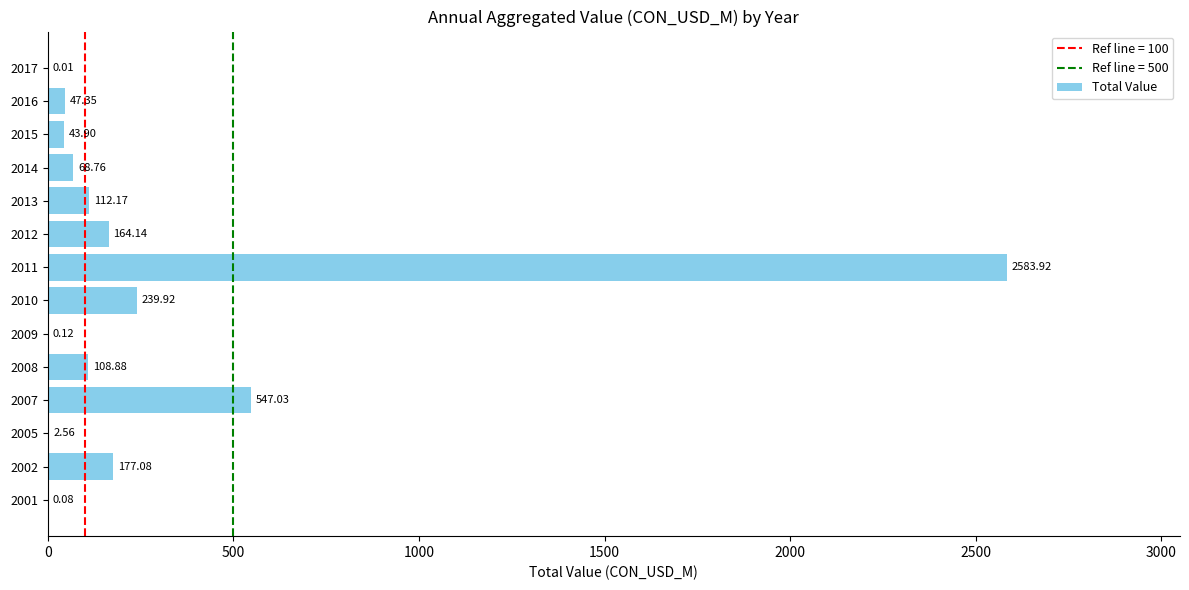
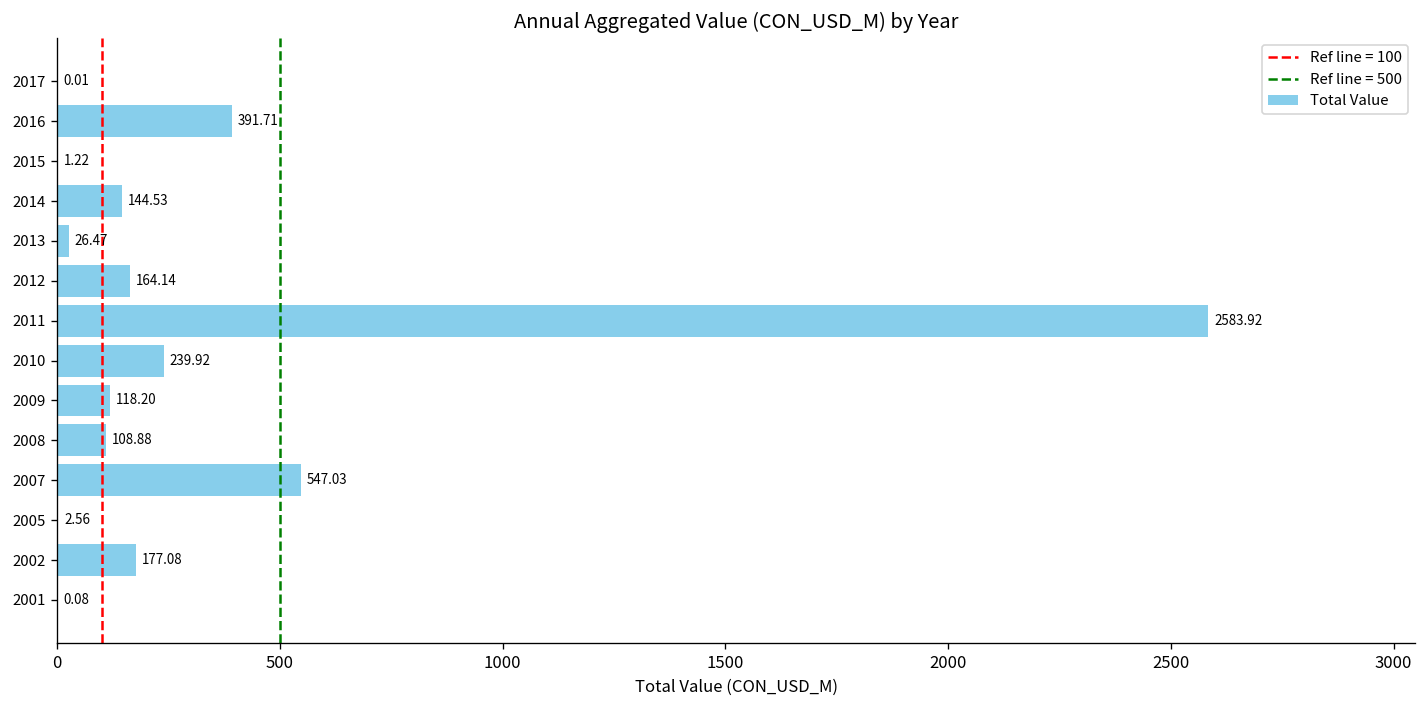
2016: 47.35 -> 391.71
2015: 43.90 -> 1.22
2014: 68.76 -> 144.53
2013: 112.17 -> 26.47
2009: 0.12 -> 118.20
